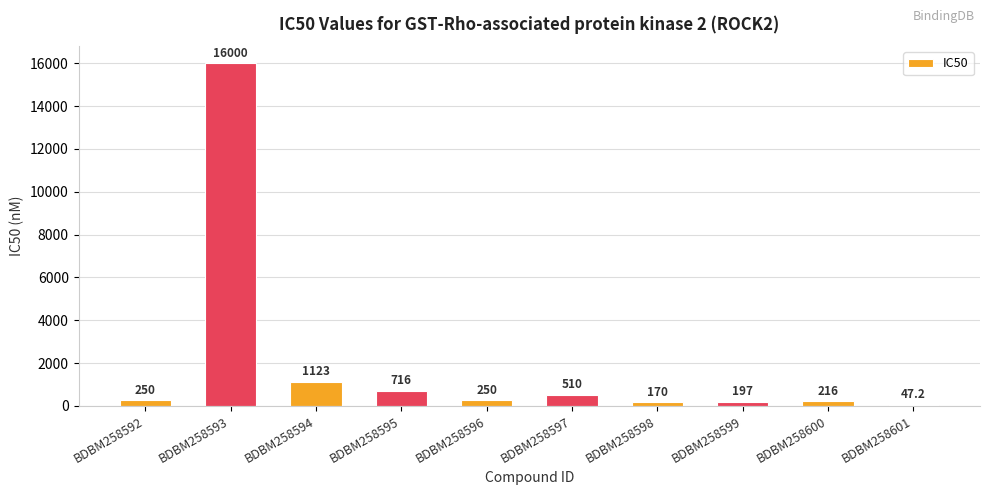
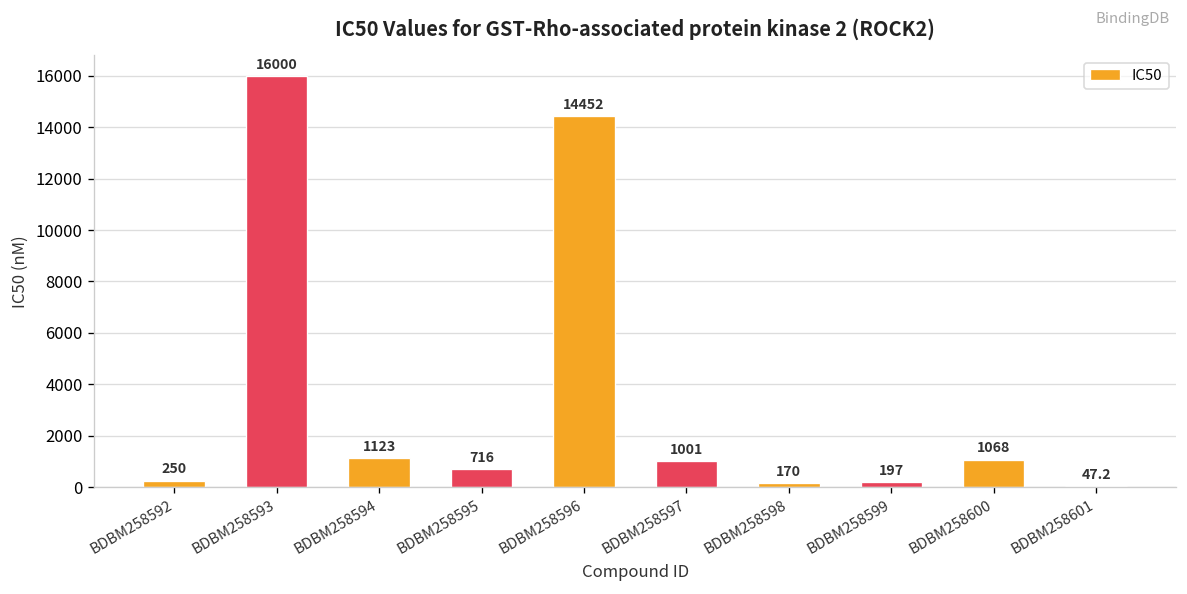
BDBM258596: 250 -> 14452
BDBM258597: 510 -> 1001
BDBM258600: 216 -> 1068
